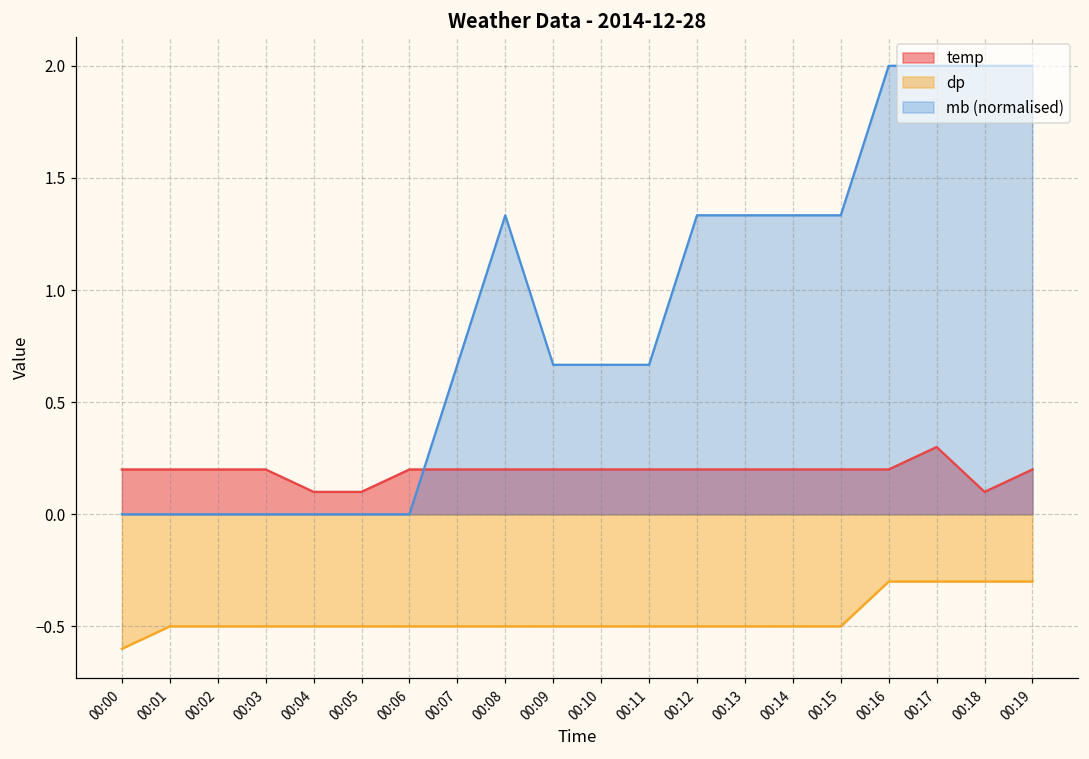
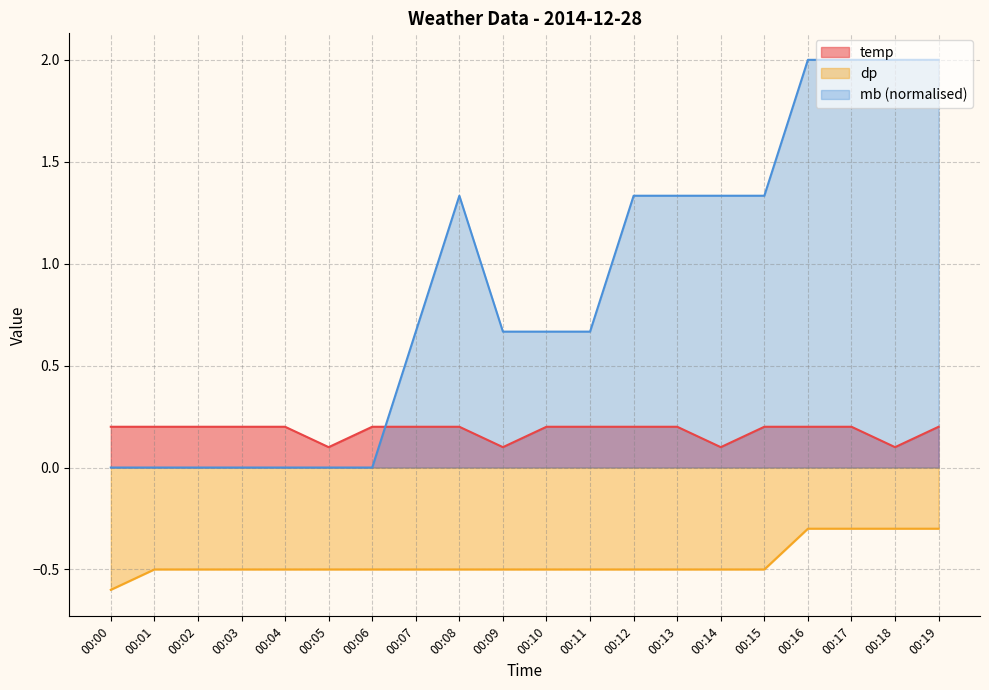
temp, 00:04: 0.1 -> 0.2
temp, 00:09: 0.2 -> 0.1
temp, 00:14: 0.2 -> 0.1
temp, 00:17: 0.3 -> 0.2
